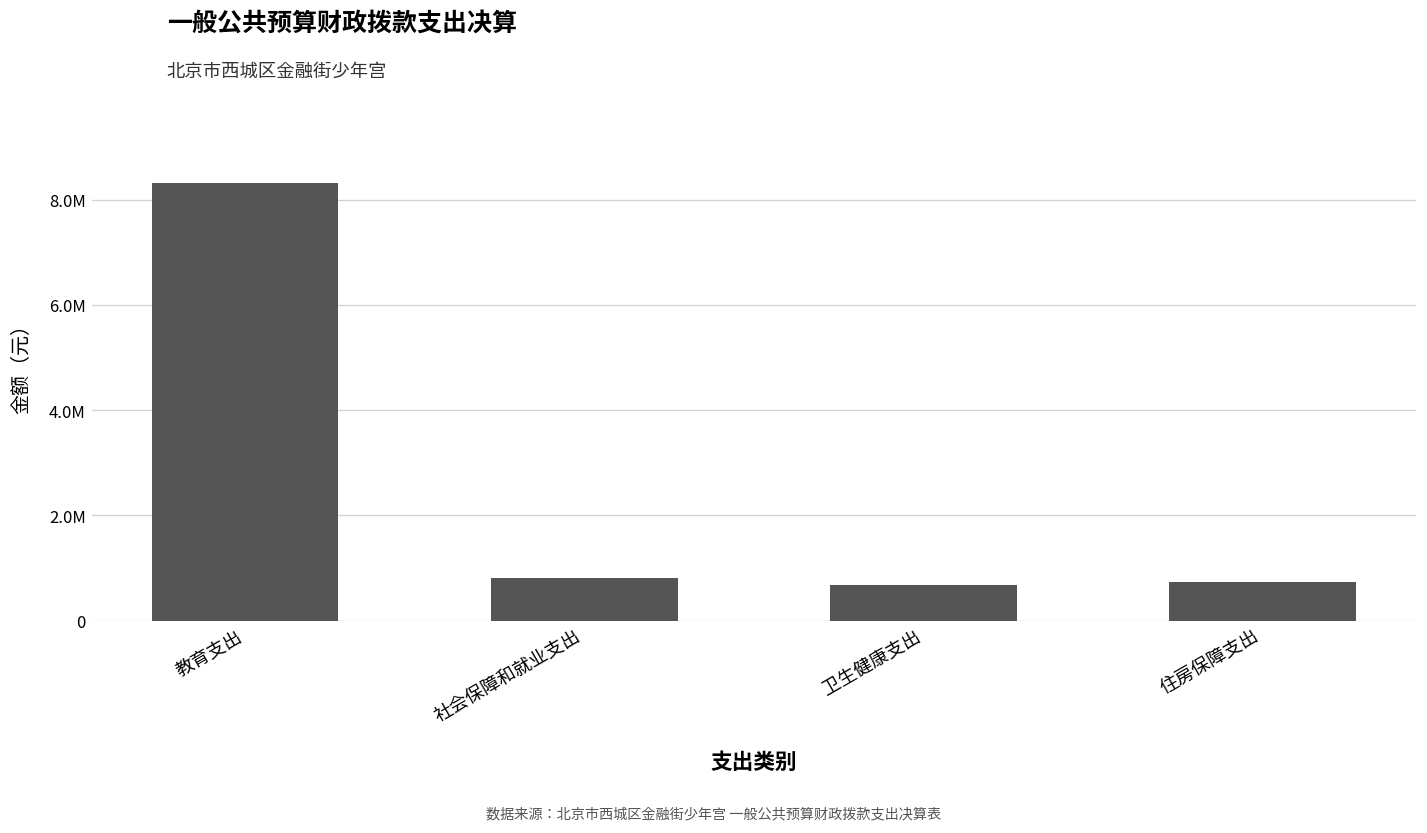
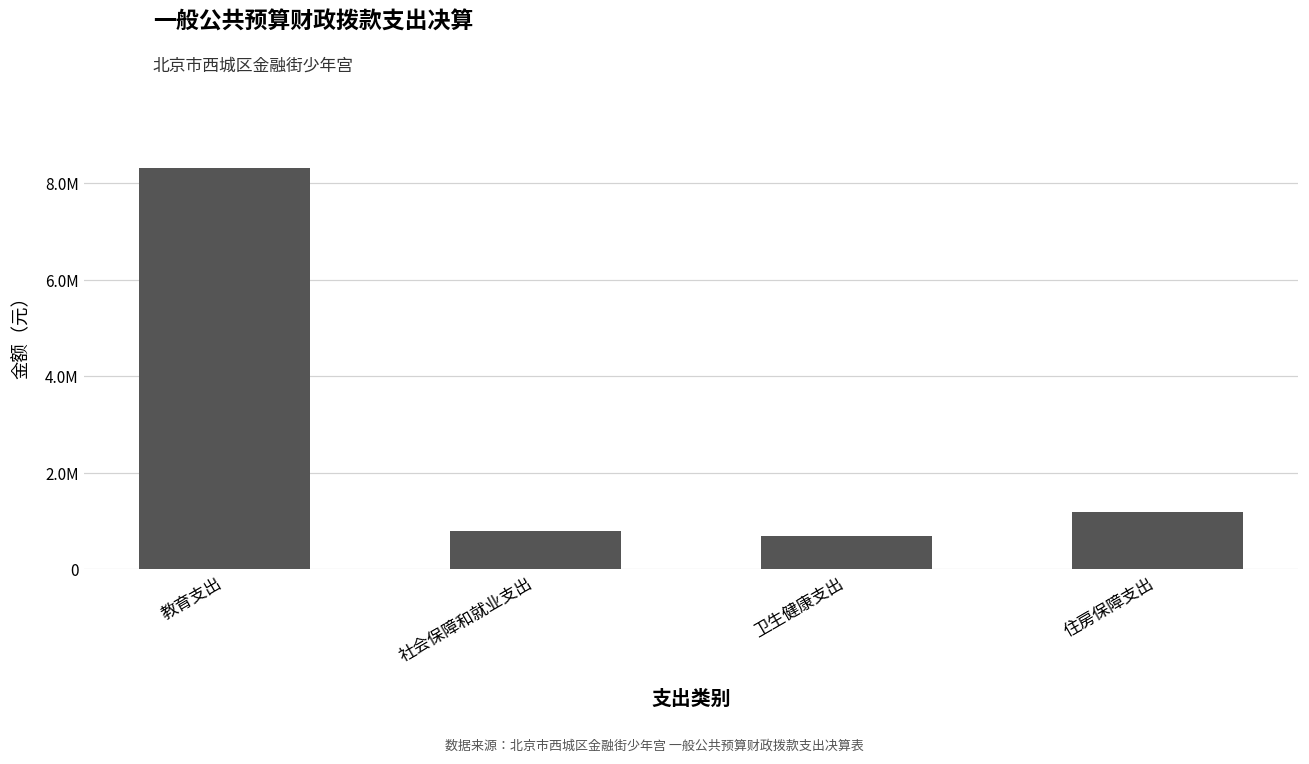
住房保障支出: 700000 -> 1200000
